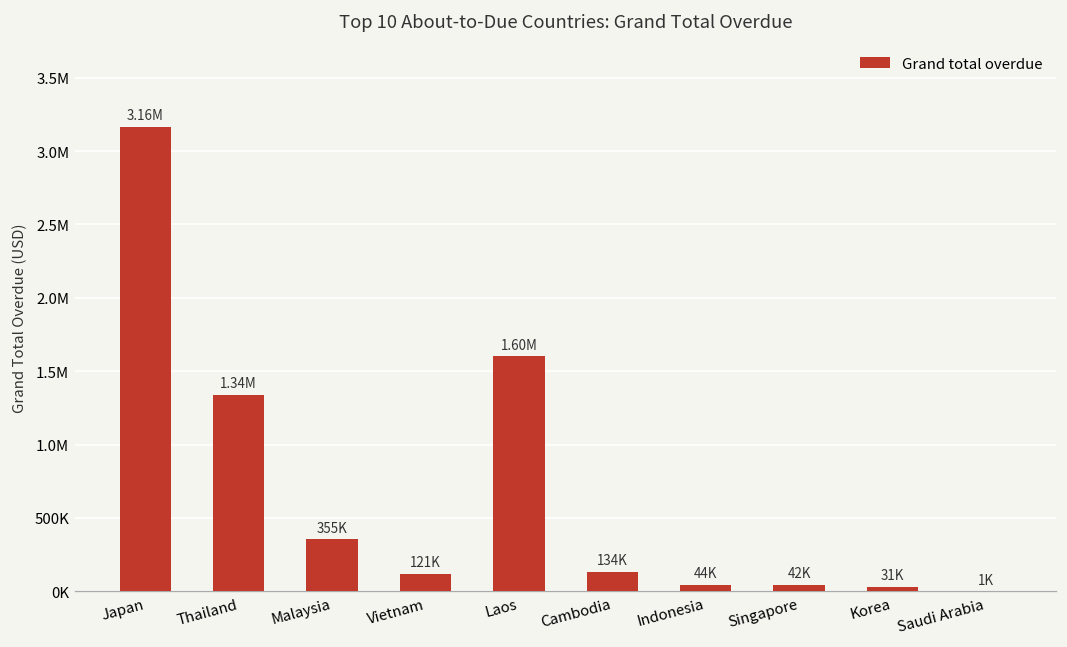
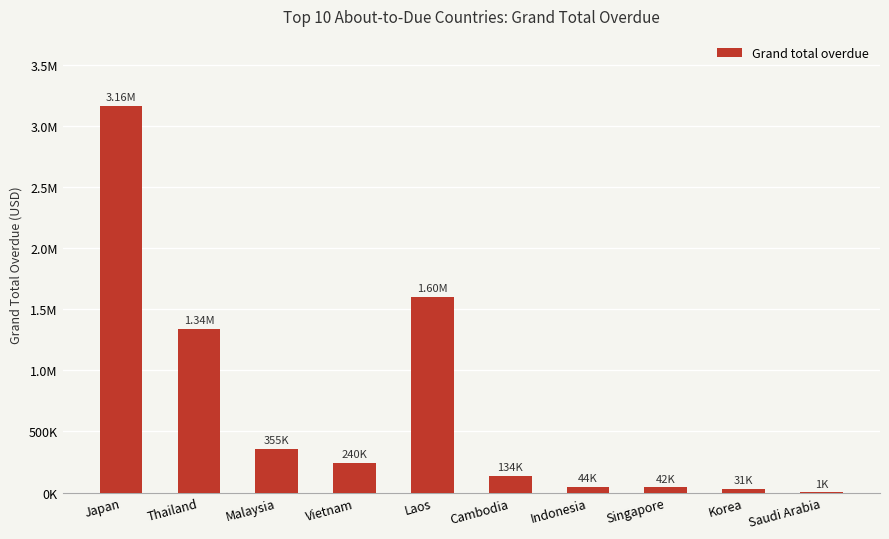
Vietnam: 121K -> 240K
